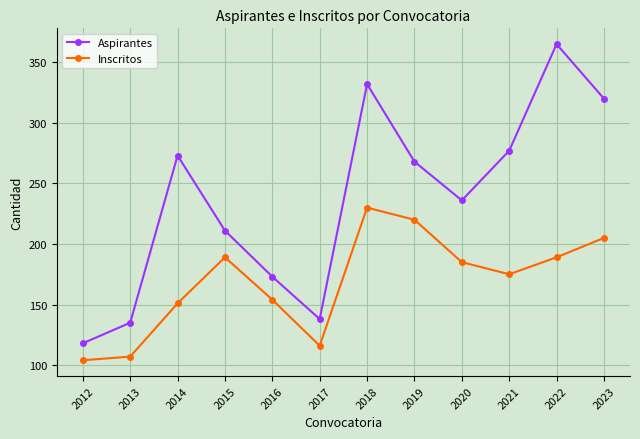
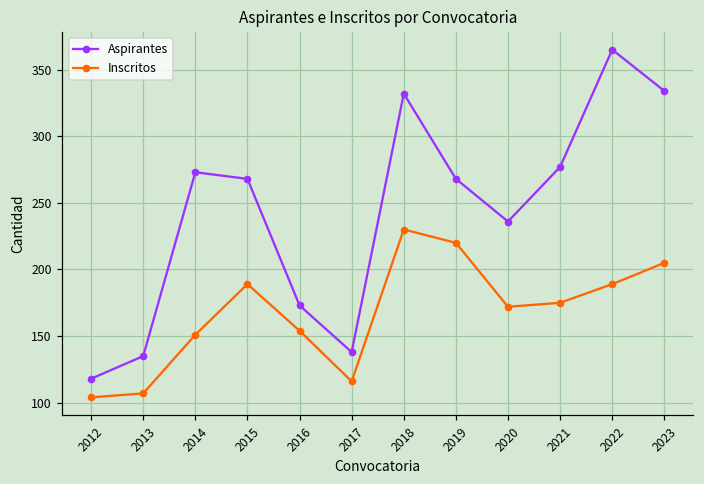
Aspirantes, 2015: 211 -> 268
Inscritos, 2020: 185 -> 172
Aspirantes, 2023: 320 -> 334
